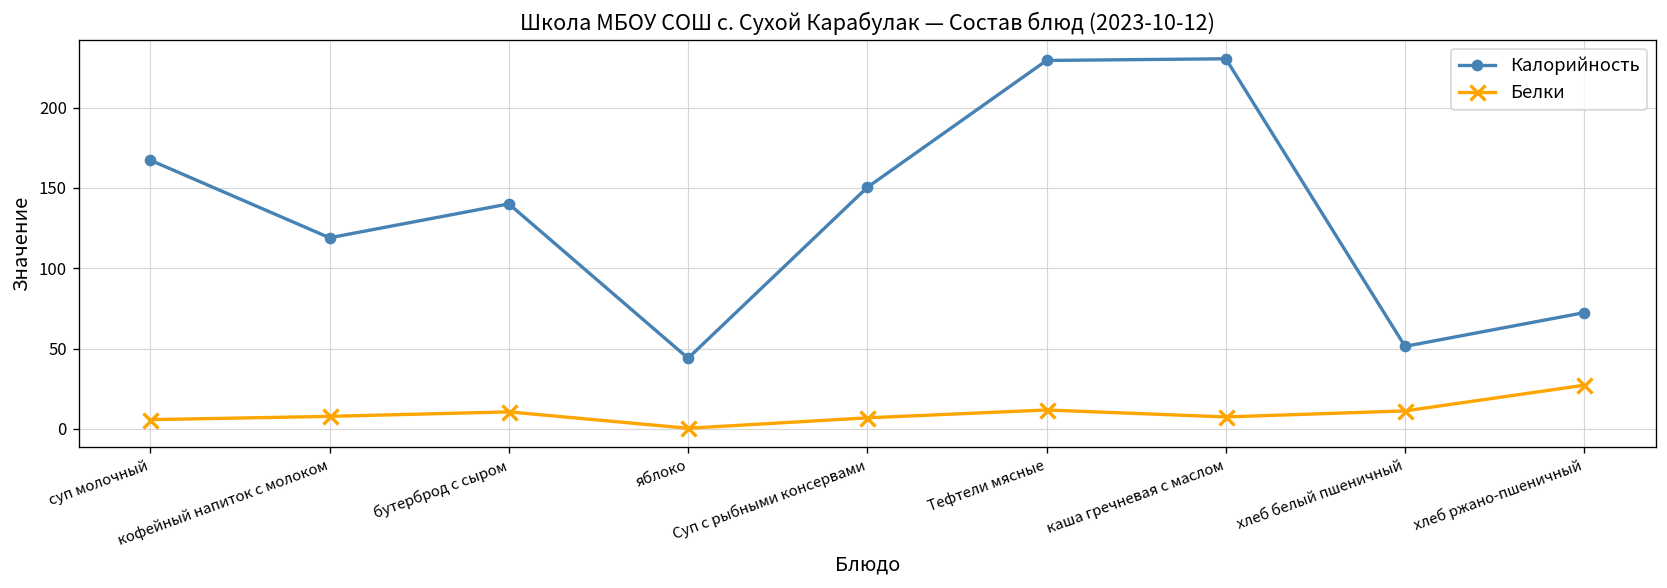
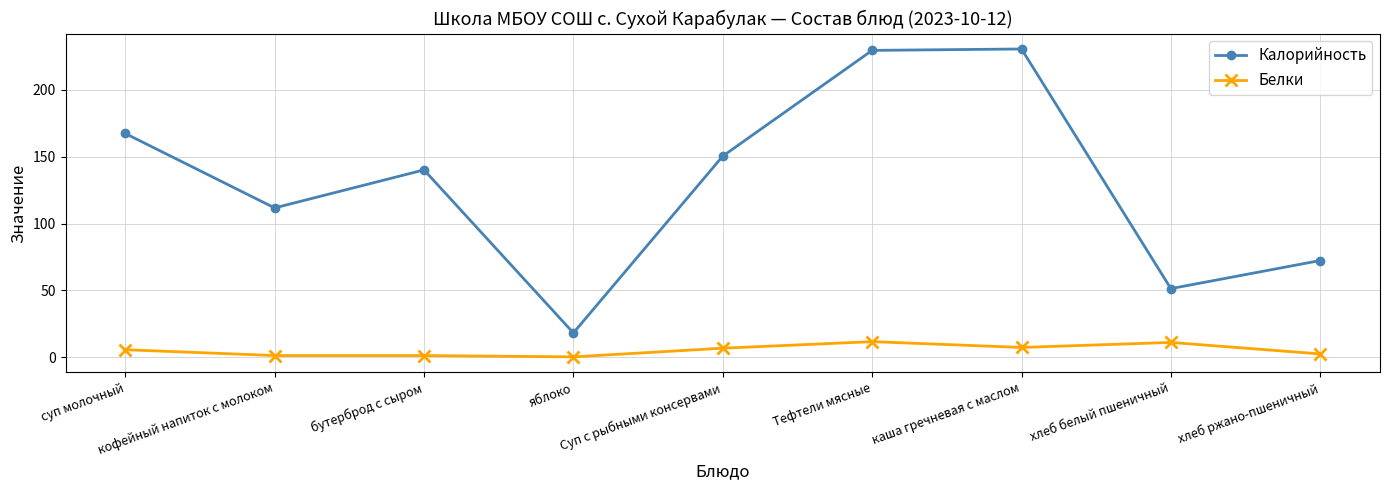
Калорийность, кофейный напиток с молоком: 119 -> 112
Белки, кофейный напиток с молоком: 8 -> 1
Белки, бутерброд с сыром: 11 -> 1
Калорийность, яблоко: 44 -> 18
Белки, хлеб ржано-пшеничный: 27 -> 3
